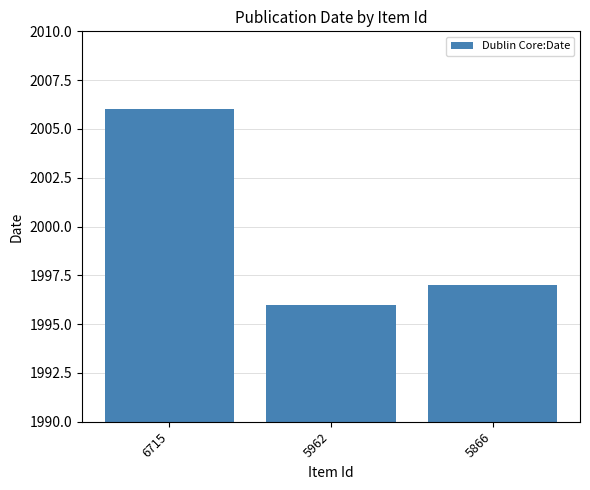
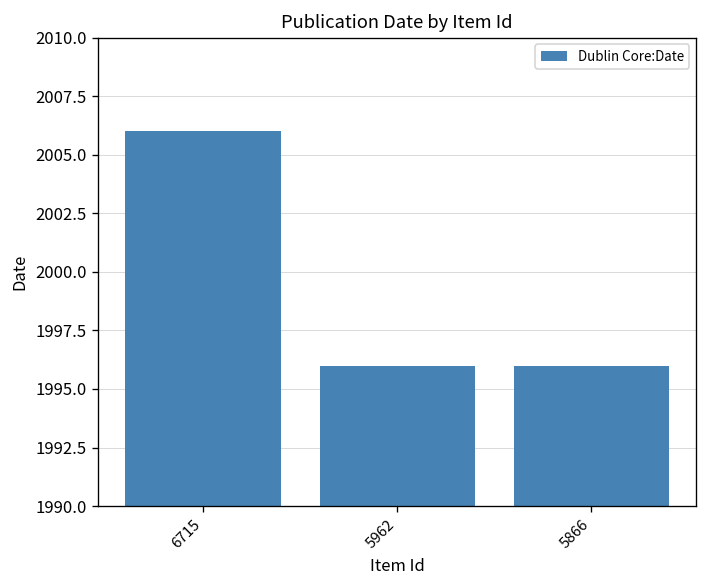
5866: 1997 -> 1996
